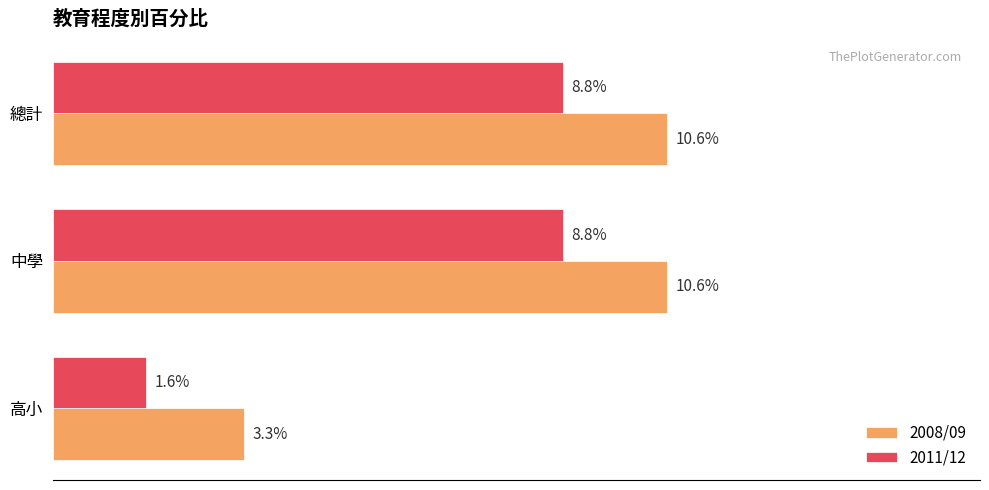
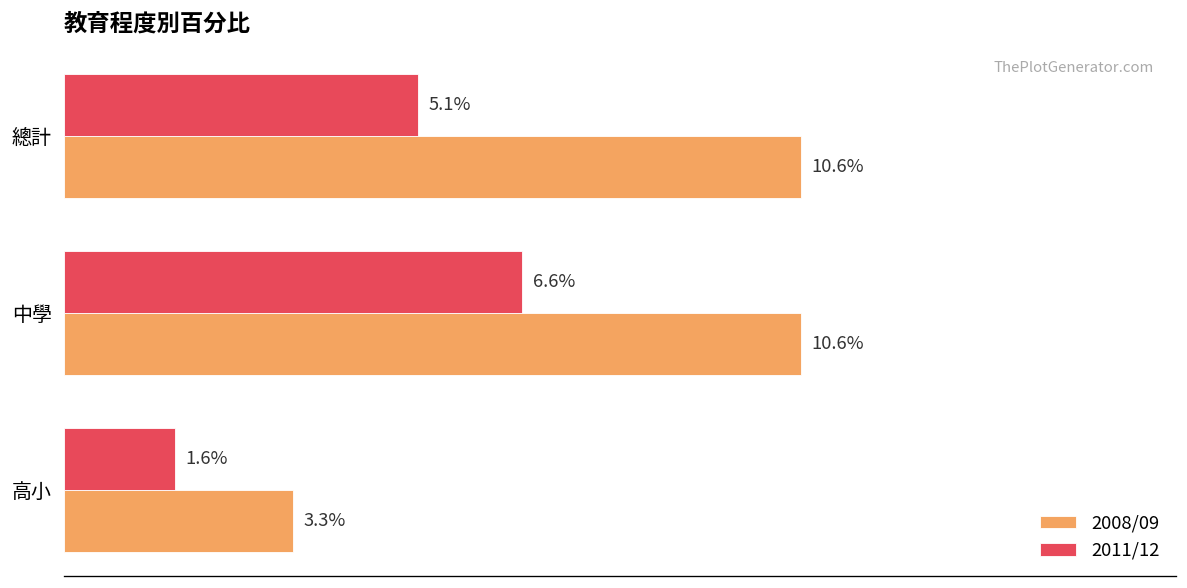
2011/12, 總計: 8.8% -> 5.1%
2011/12, 中學: 8.8% -> 6.6%
